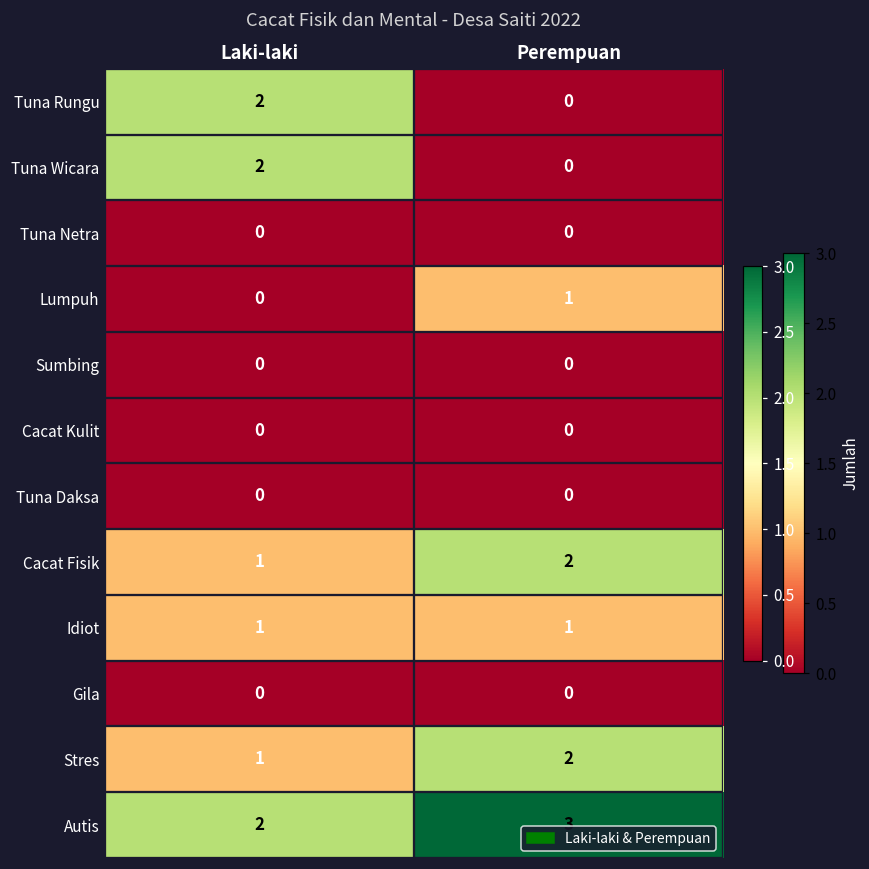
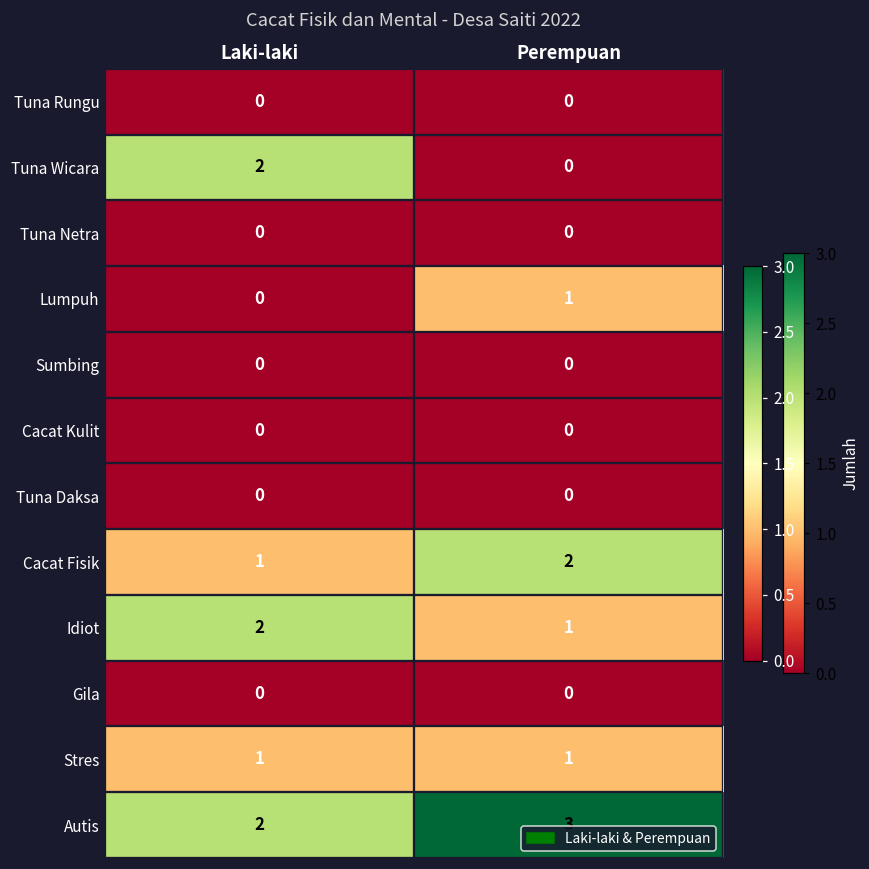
Tuna Rungu, Laki-laki: 2 -> 0
Idiot, Laki-laki: 1 -> 2
Stres, Perempuan: 2 -> 1
